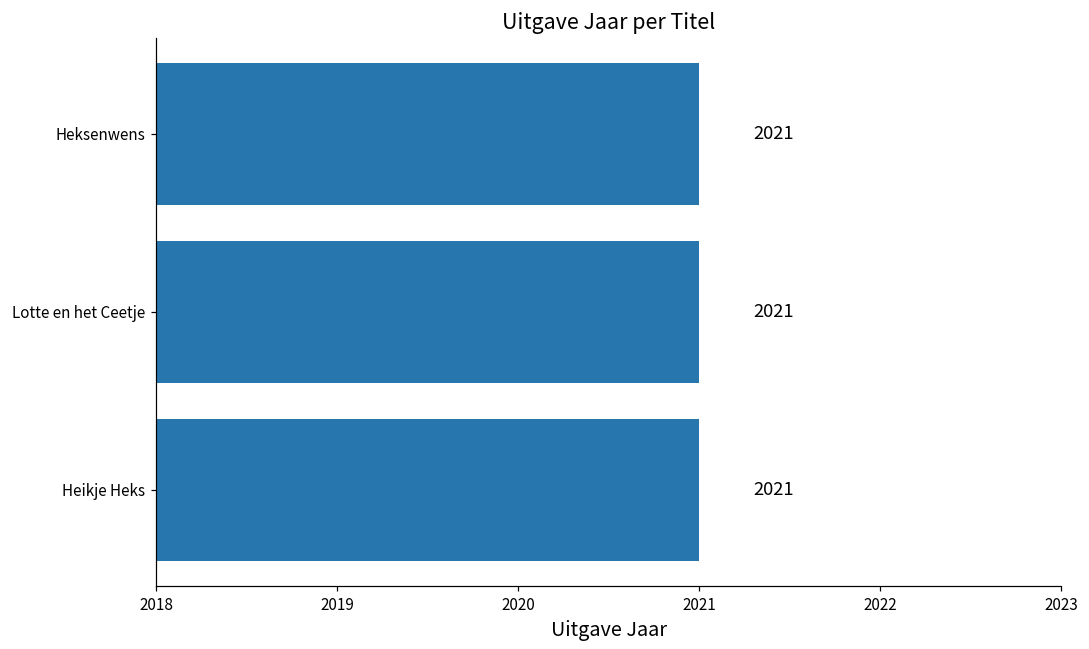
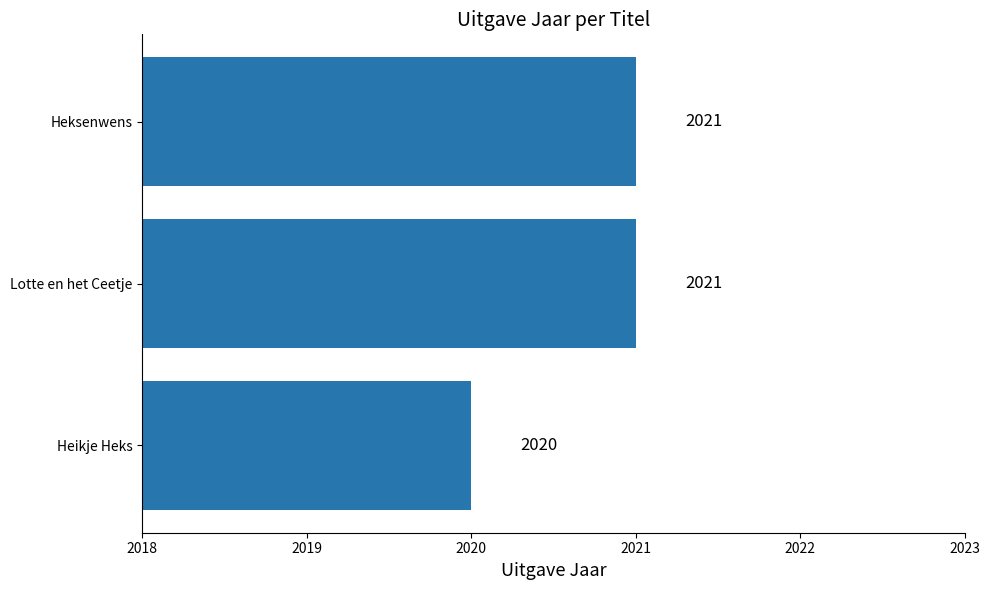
Heikje Heks: 2021 -> 2020
